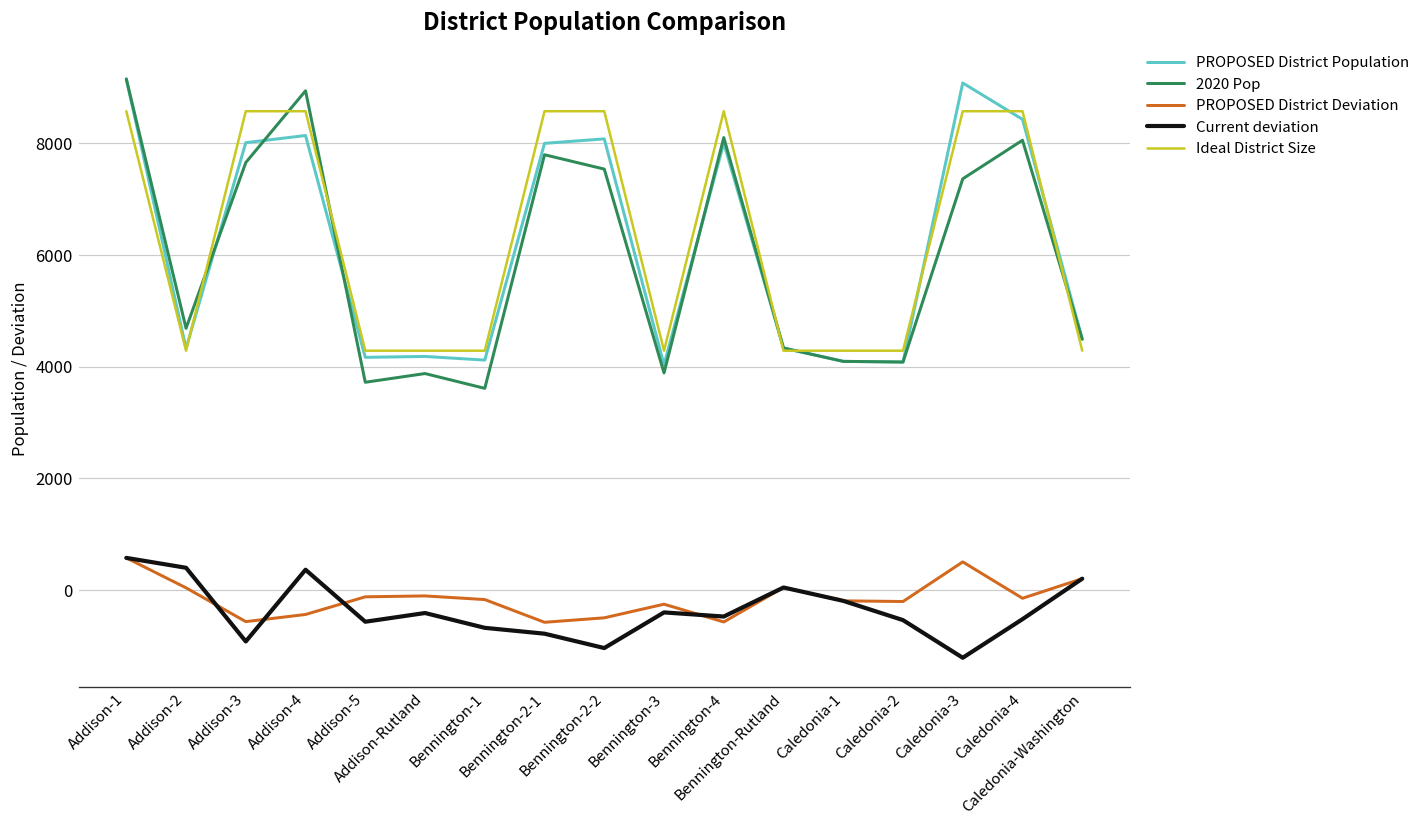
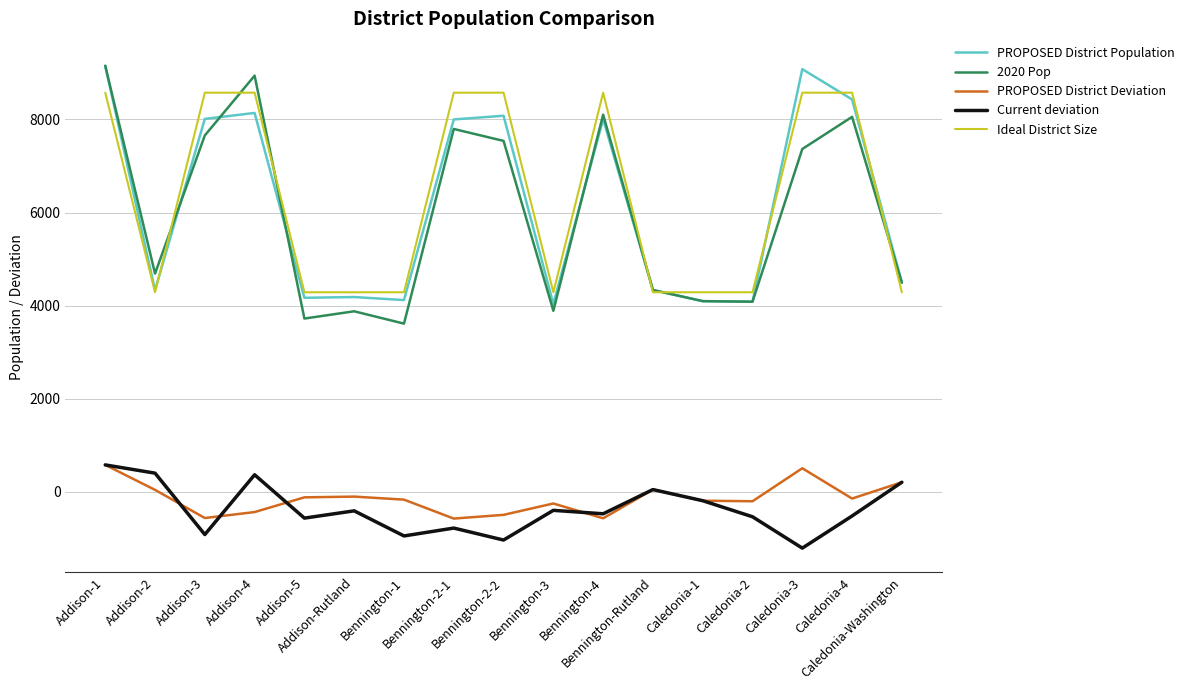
Current deviation, Bennington-1: -700 -> -900
